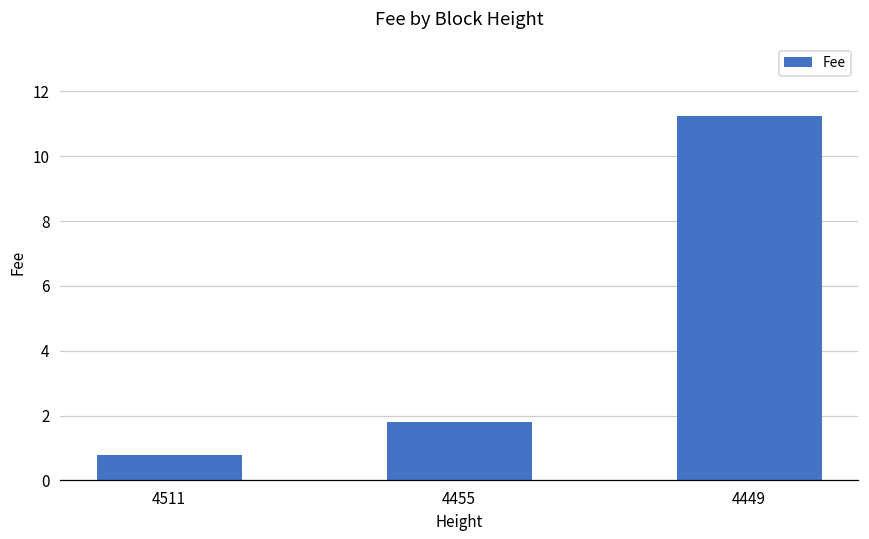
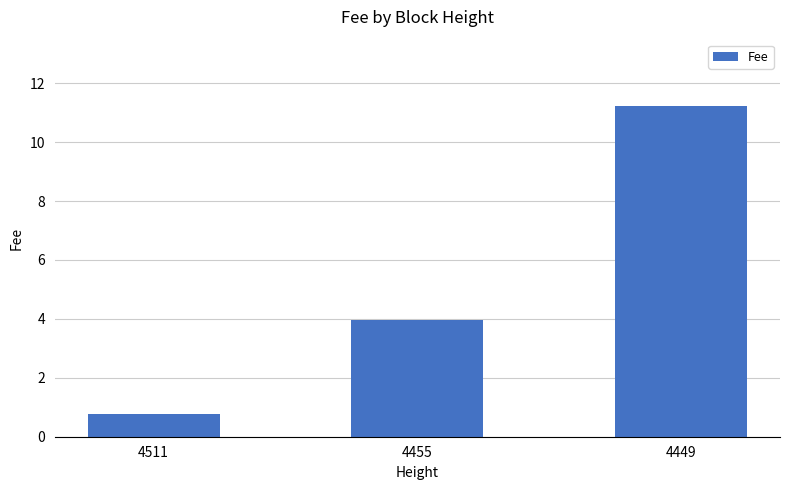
4455: 1.8 -> 4.0
